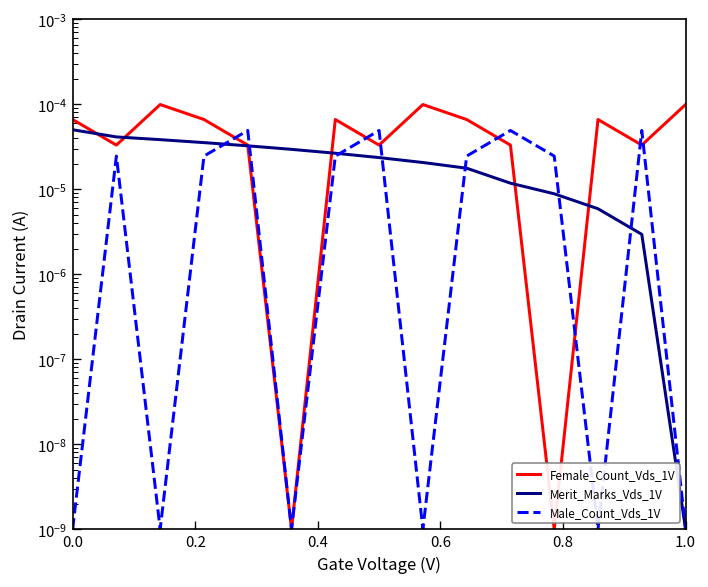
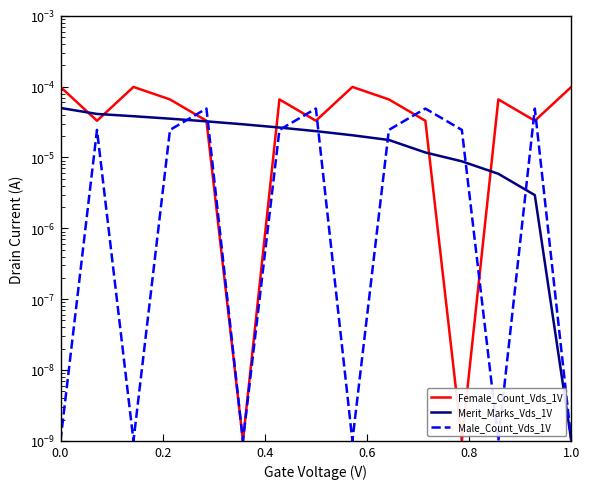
Female_Count_Vds_1V, 0.0: 0.00007 -> 0.00010
